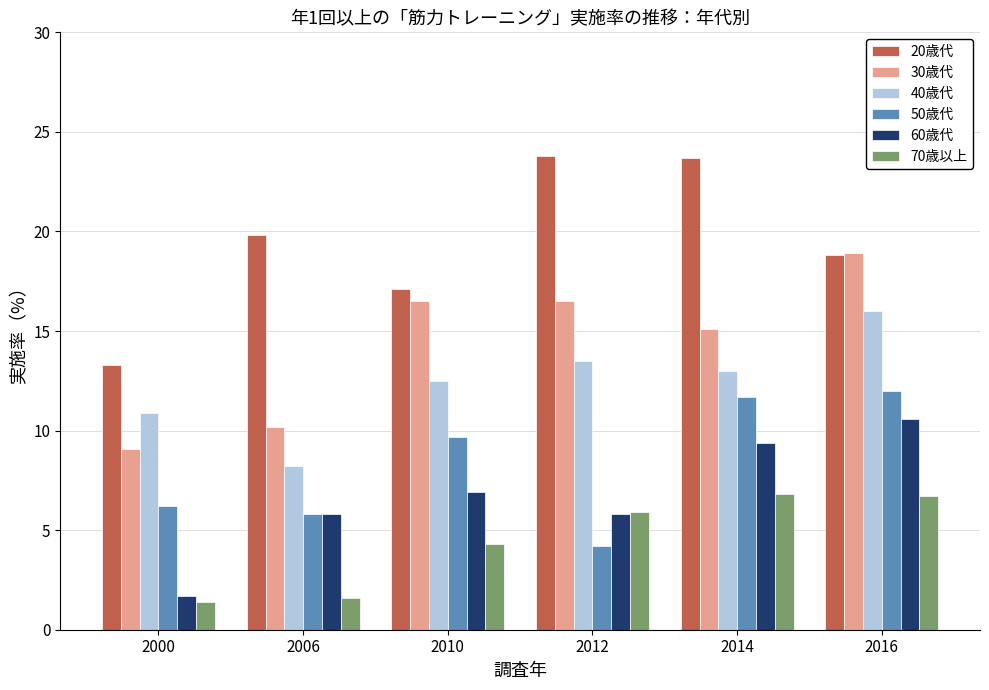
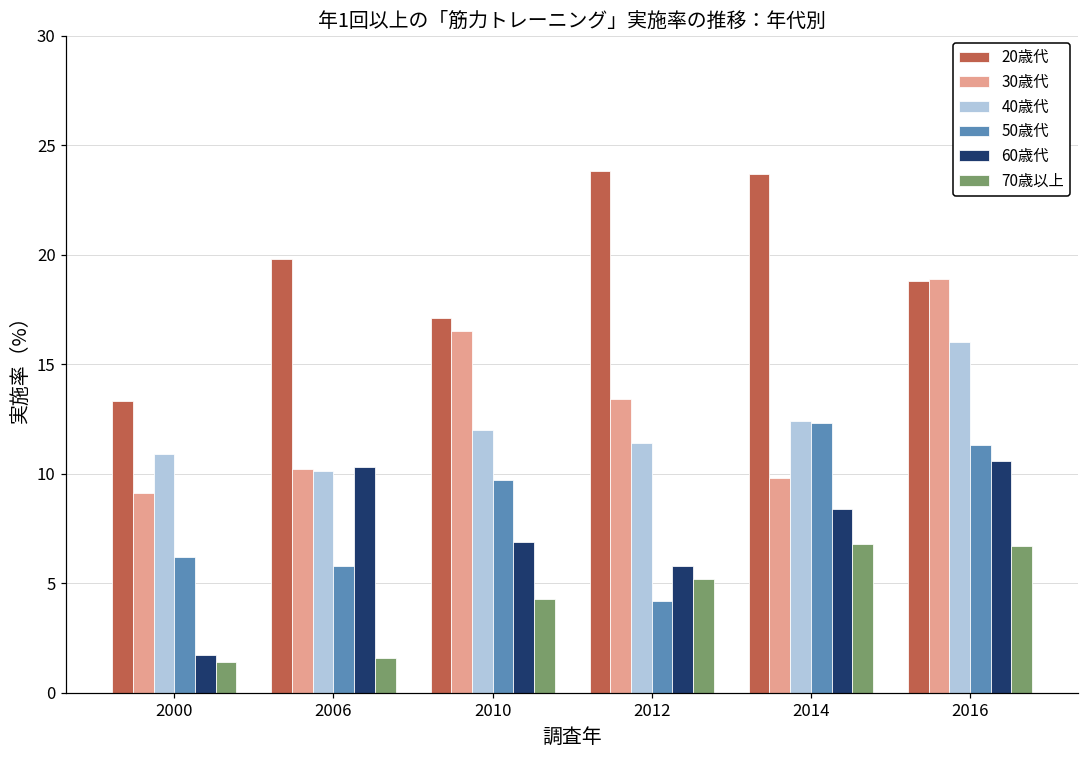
40歳代, 2006: 8.2 -> 10.1
60歳代, 2006: 5.8 -> 10.3
40歳代, 2010: 12.5 -> 12.0
30歳代, 2012: 16.5 -> 13.4
40歳代, 2012: 13.5 -> 11.4
70歳以上, 2012: 5.9 -> 5.2
30歳代, 2014: 15.1 -> 9.8
40歳代, 2014: 13.0 -> 12.4
50歳代, 2014: 11.7 -> 12.3
60歳代, 2014: 9.4 -> 8.4
50歳代, 2016: 12.0 -> 11.3
